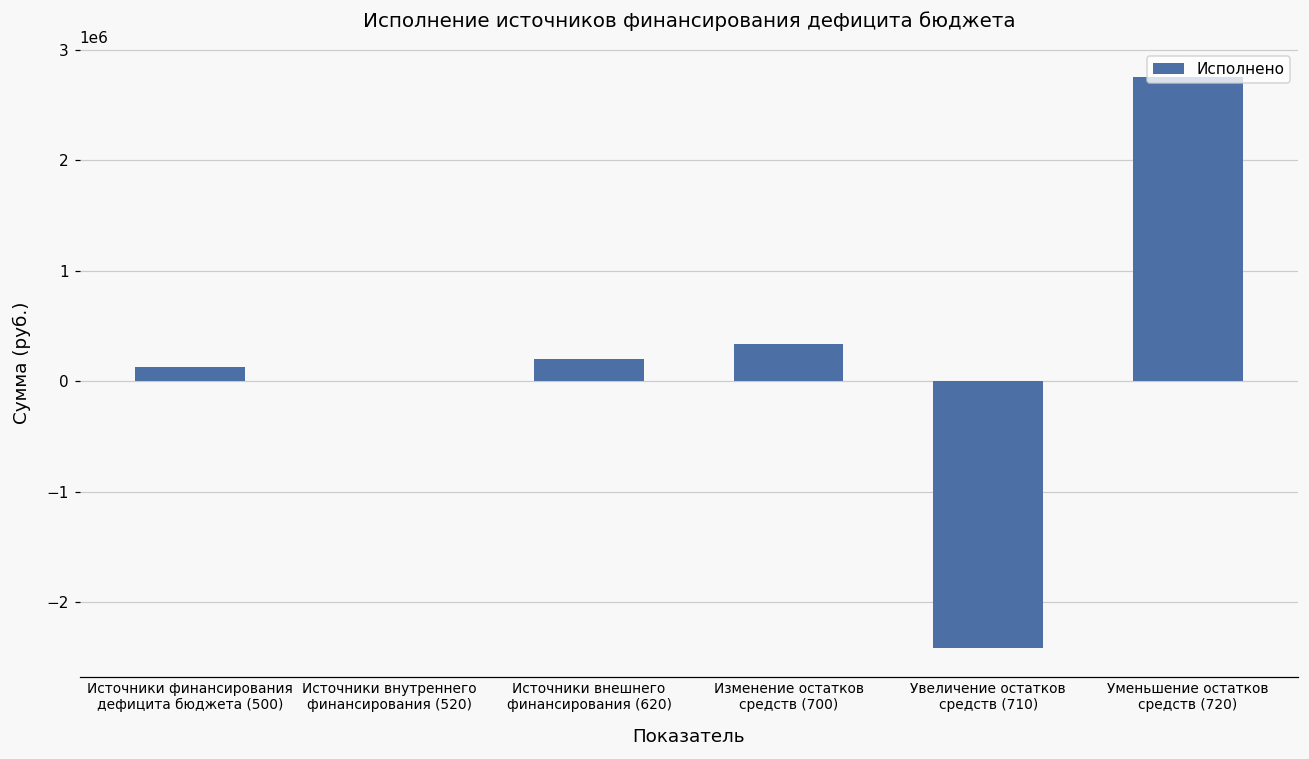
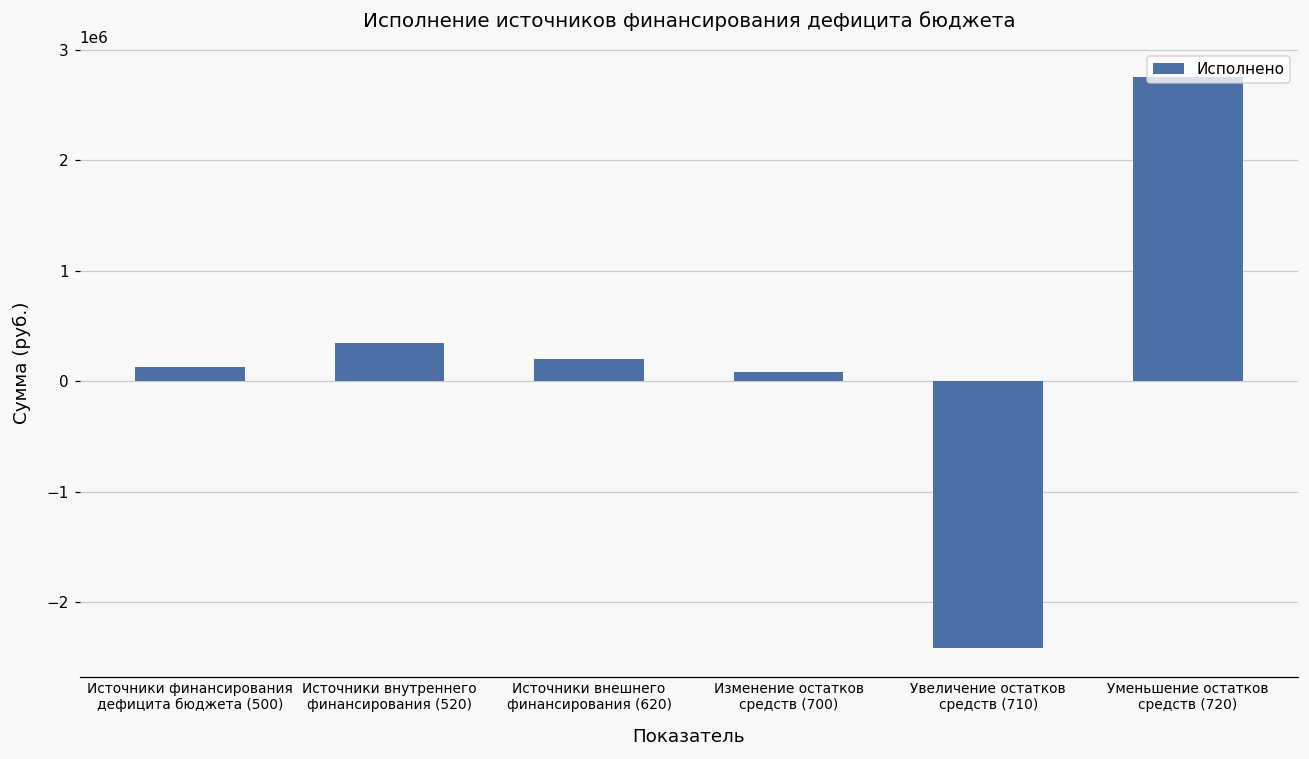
Источники внутреннего финансирования (520): 0 -> 340000
Изменение остатков средств (700): 340000 -> 80000
